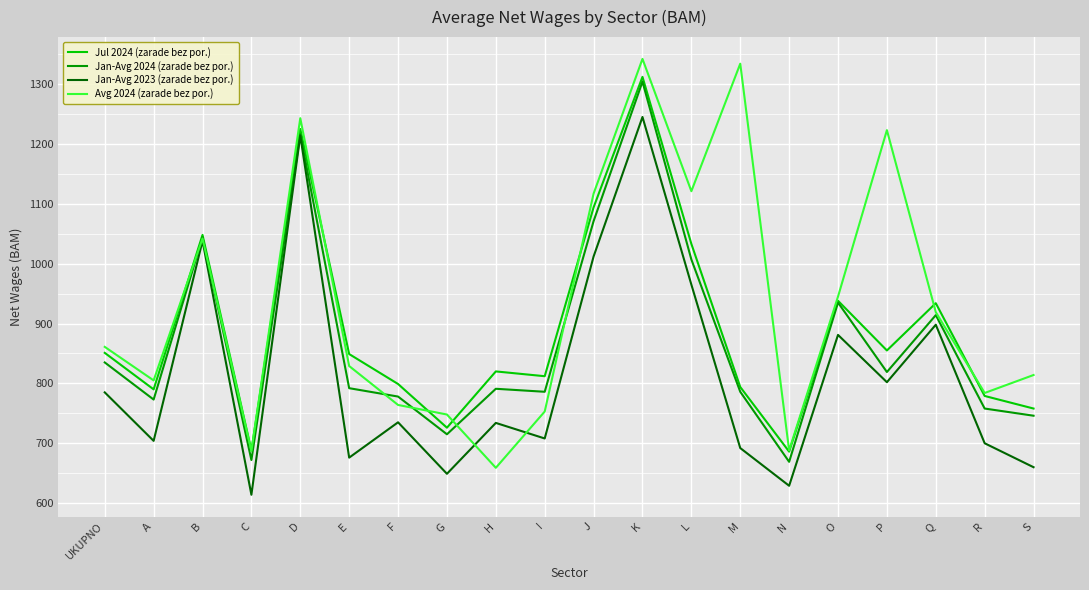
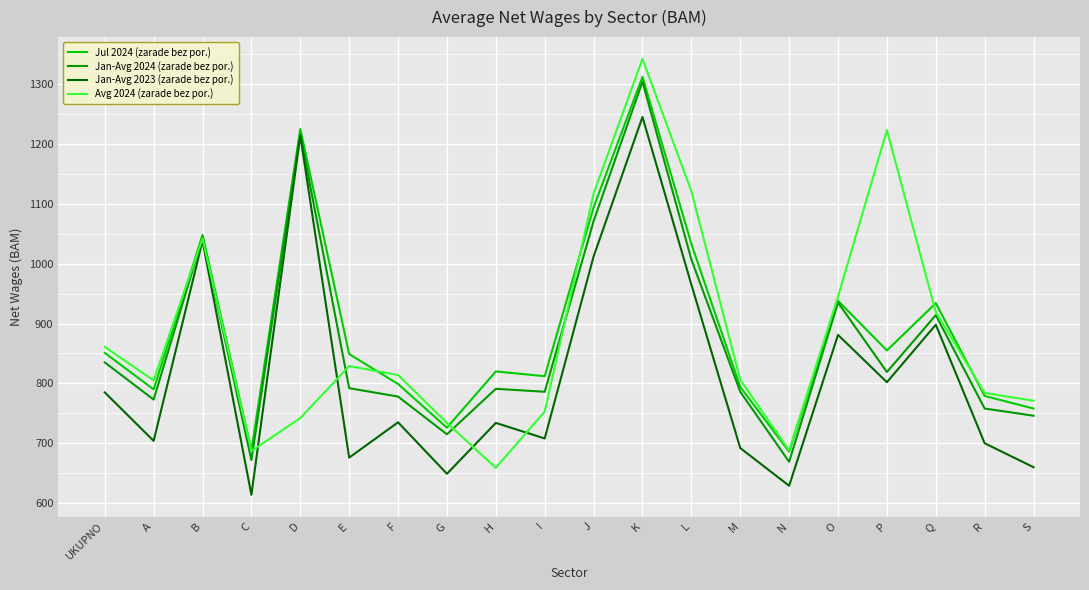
Avg 2024 (zarade bez por.), D: 1240 -> 740
Avg 2024 (zarade bez por.), F: 760 -> 810
Avg 2024 (zarade bez por.), G: 750 -> 730
Avg 2024 (zarade bez por.), M: 1330 -> 810
Avg 2024 (zarade bez por.), S: 810 -> 770
